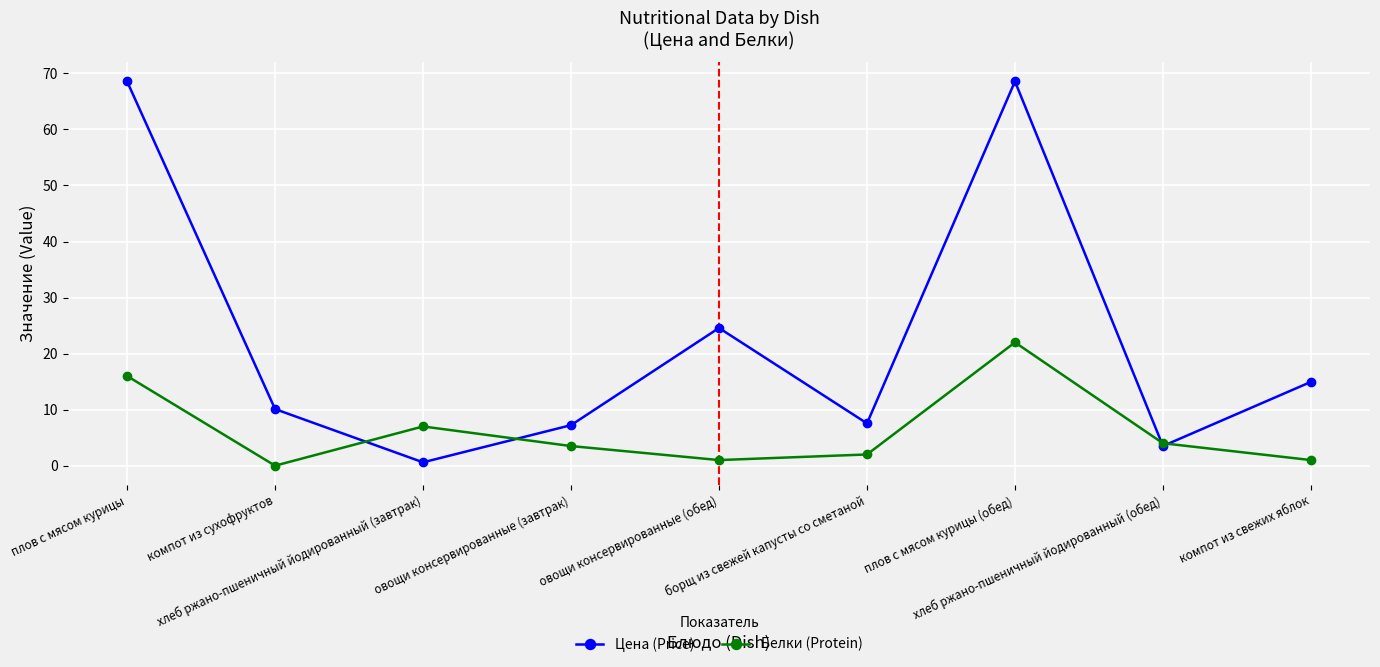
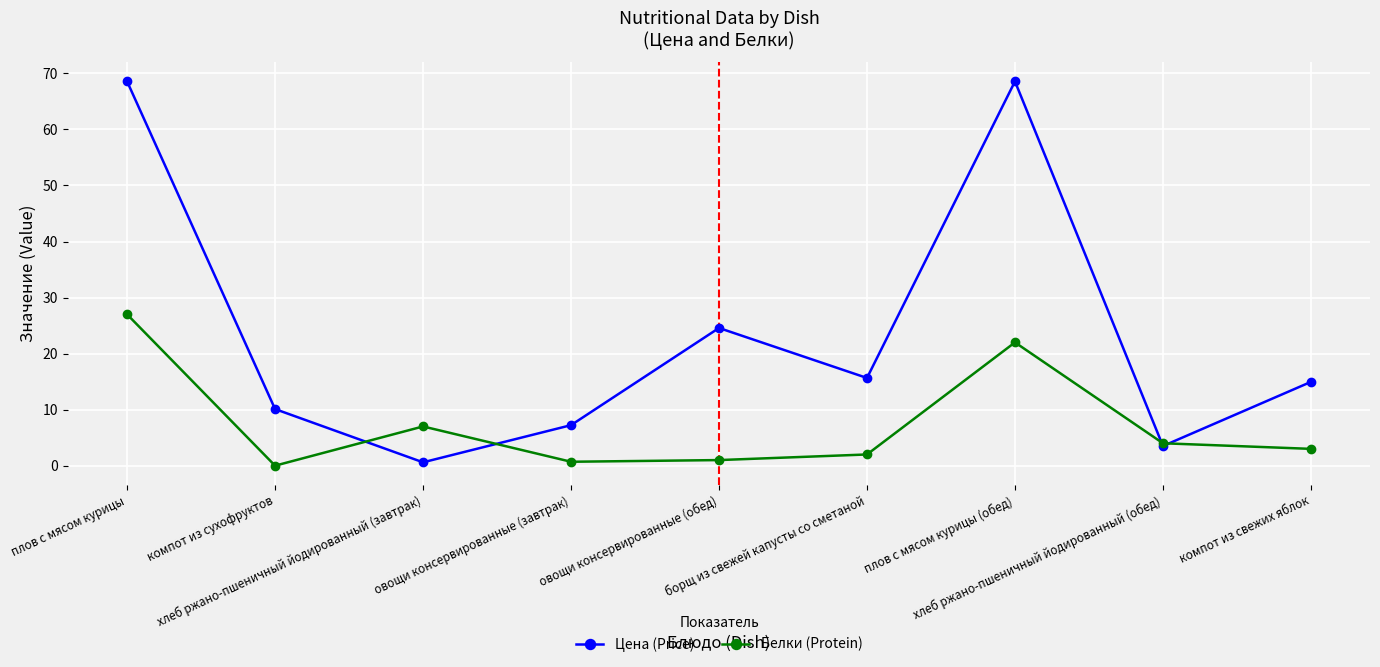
Белки (Protein), плов с мясом курицы: 16 -> 27
Белки (Protein), овощи консервированные (завтрак): 4 -> 1
Цена (Price), борщ из свежей капусты со сметаной: 8 -> 16
Белки (Protein), компот из свежих яблок: 1 -> 3
